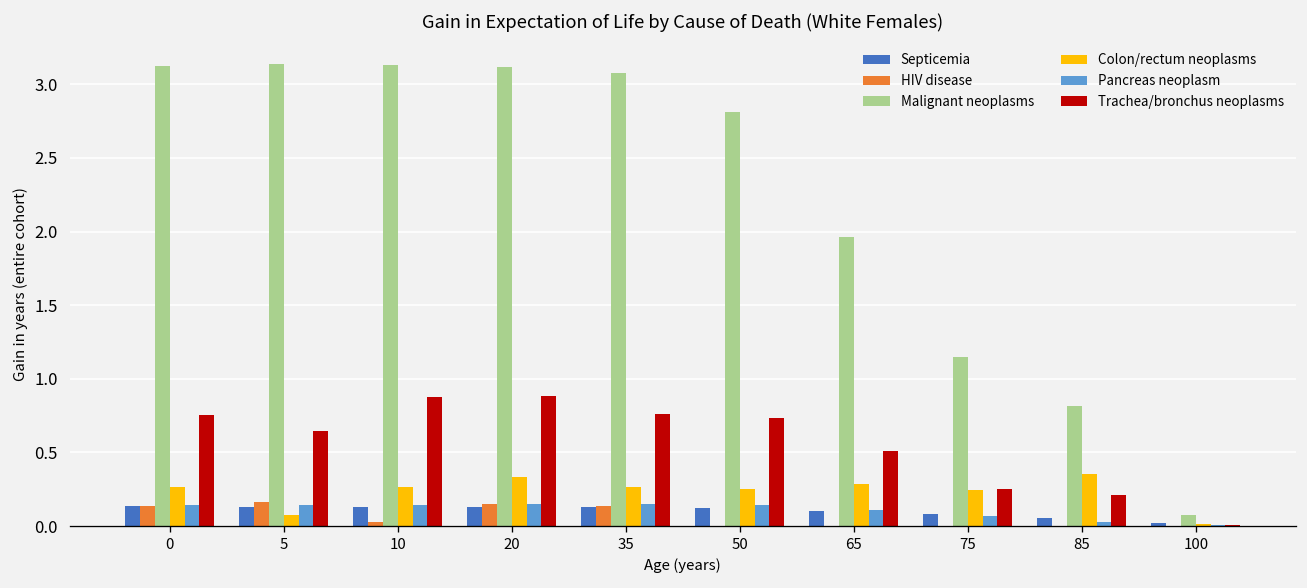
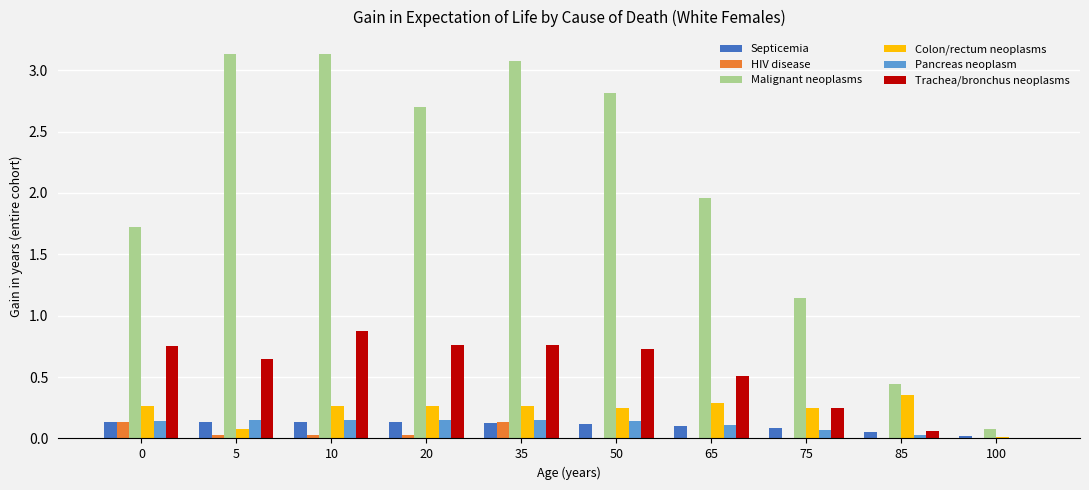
Malignant neoplasms, 0: 3.13 -> 1.72
HIV disease, 5: 0.17 -> 0.03
HIV disease, 20: 0.15 -> 0.03
Malignant neoplasms, 20: 3.12 -> 2.70
Colon/rectum neoplasms, 20: 0.33 -> 0.27
Trachea/bronchus neoplasms, 20: 0.88 -> 0.76
Malignant neoplasms, 85: 0.81 -> 0.45
Trachea/bronchus neoplasms, 85: 0.21 -> 0.06
